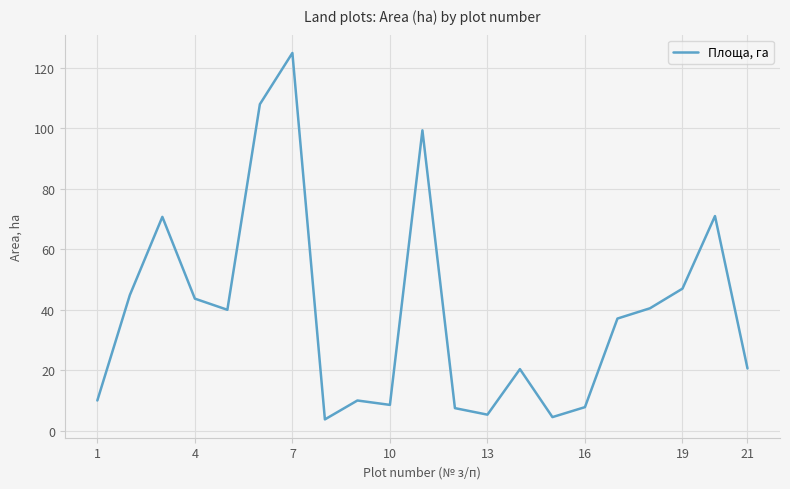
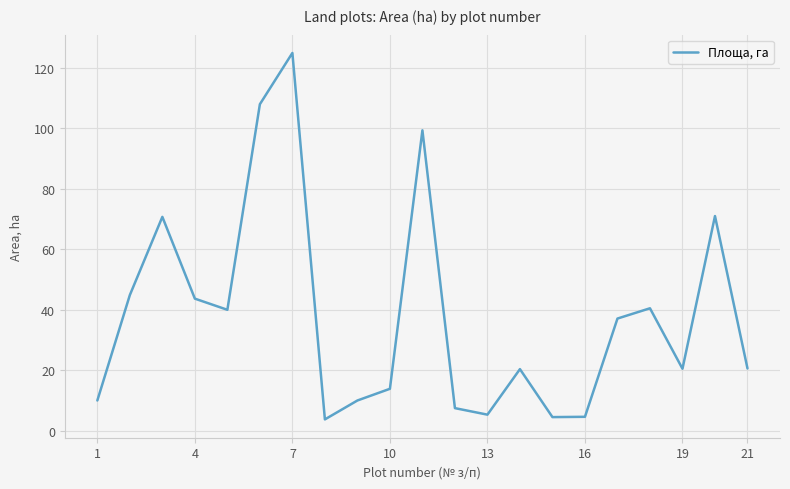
10: 9 -> 14
16: 8 -> 5
19: 47 -> 21
